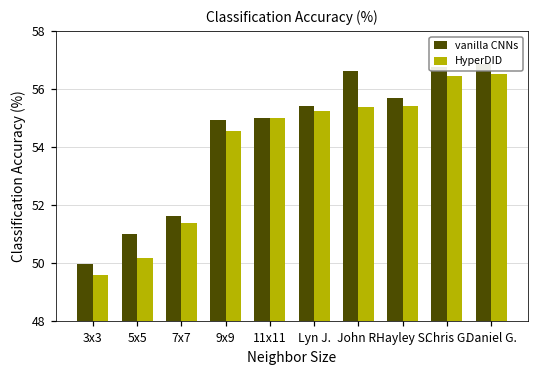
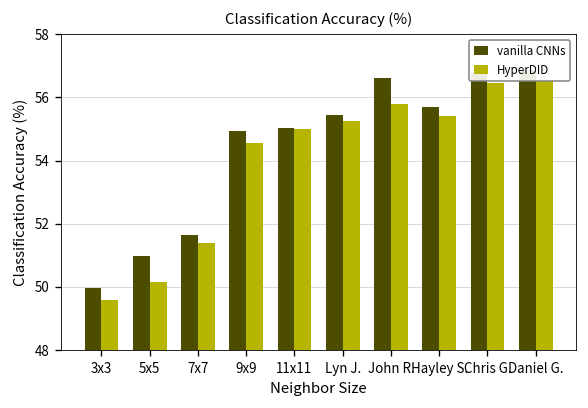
HyperDID, John R.: 55.4 -> 55.8
